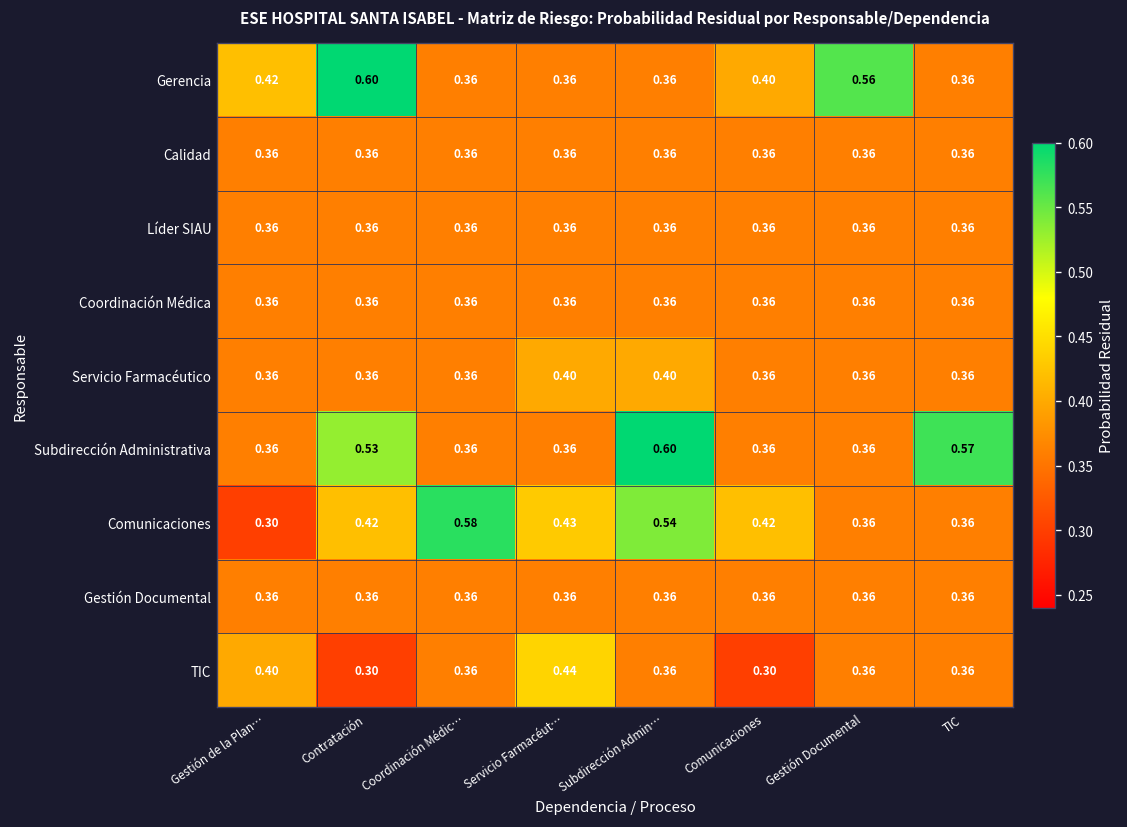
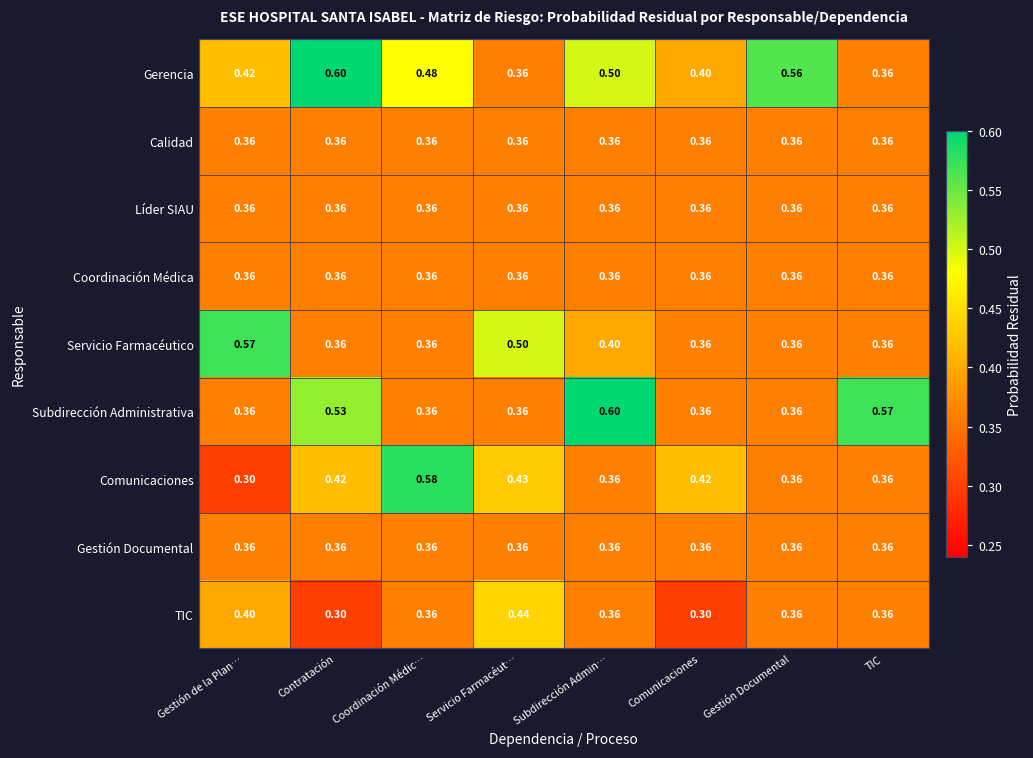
Gerencia, Coordinación Médic…: 0.36 -> 0.48
Gerencia, Subdirección Admin…: 0.36 -> 0.50
Servicio Farmacéutico, Gestión de la Plan…: 0.36 -> 0.57
Servicio Farmacéutico, Servicio Farmacéut…: 0.40 -> 0.50
Comunicaciones, Subdirección Admin…: 0.54 -> 0.36
